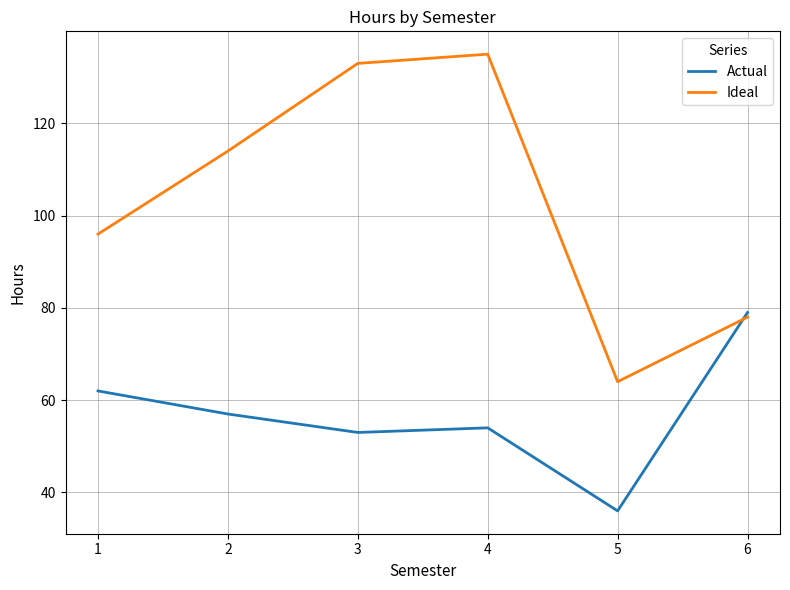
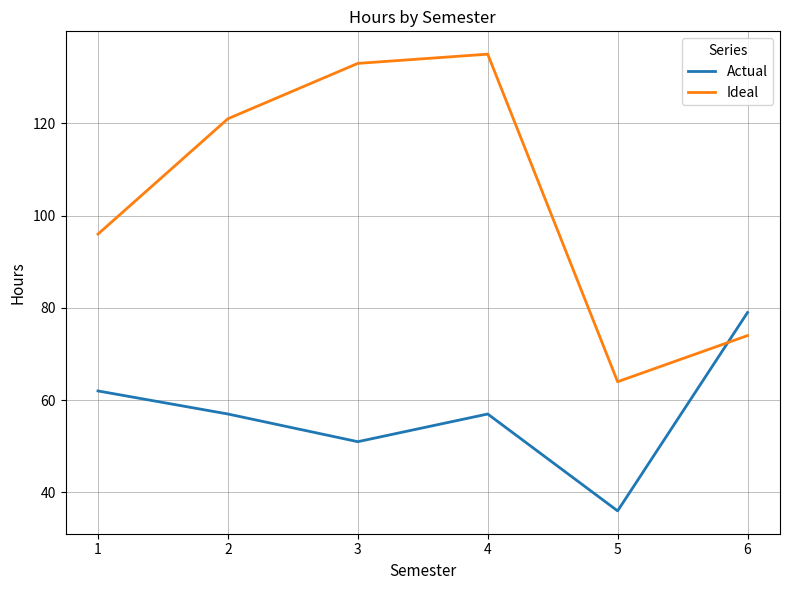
Ideal, 2: 114 -> 121
Actual, 3: 53 -> 51
Actual, 4: 54 -> 57
Ideal, 6: 78 -> 74
